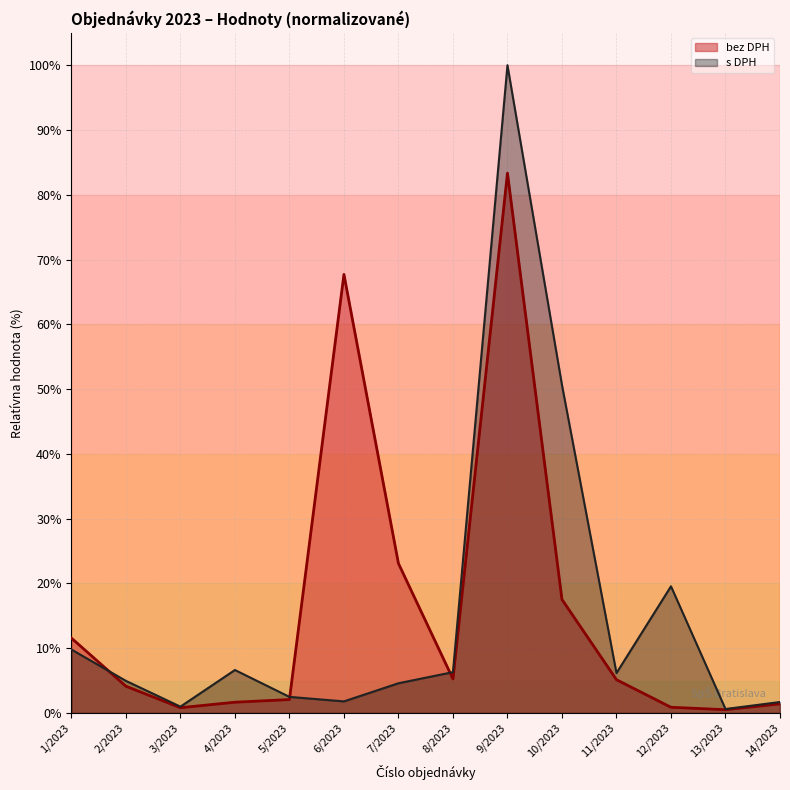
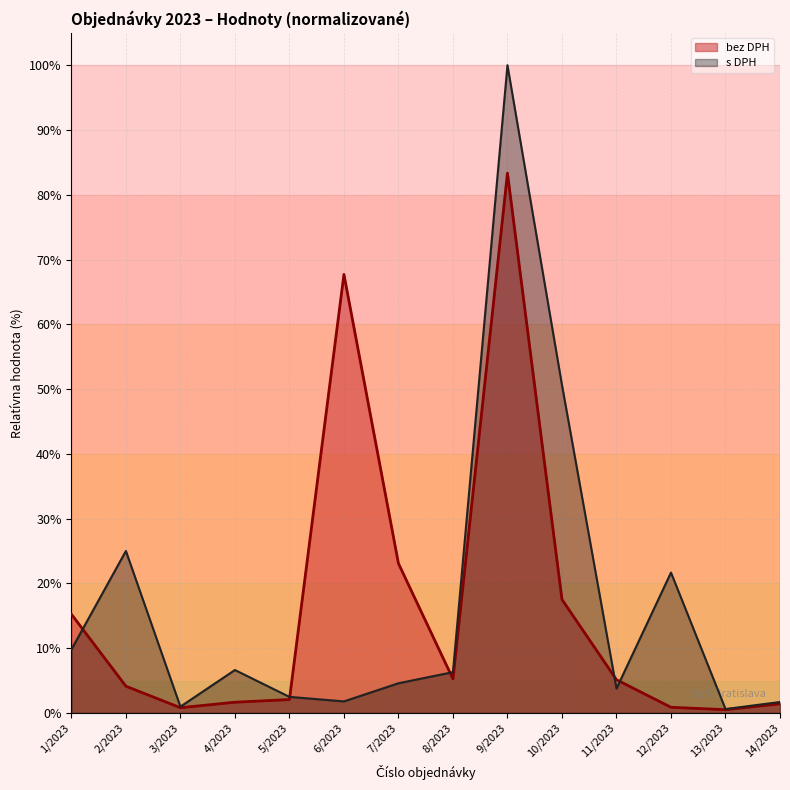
bez DPH, 1/2023: 12% -> 15%
s DPH, 2/2023: 5% -> 25%
s DPH, 11/2023: 6% -> 4%
s DPH, 12/2023: 20% -> 22%
